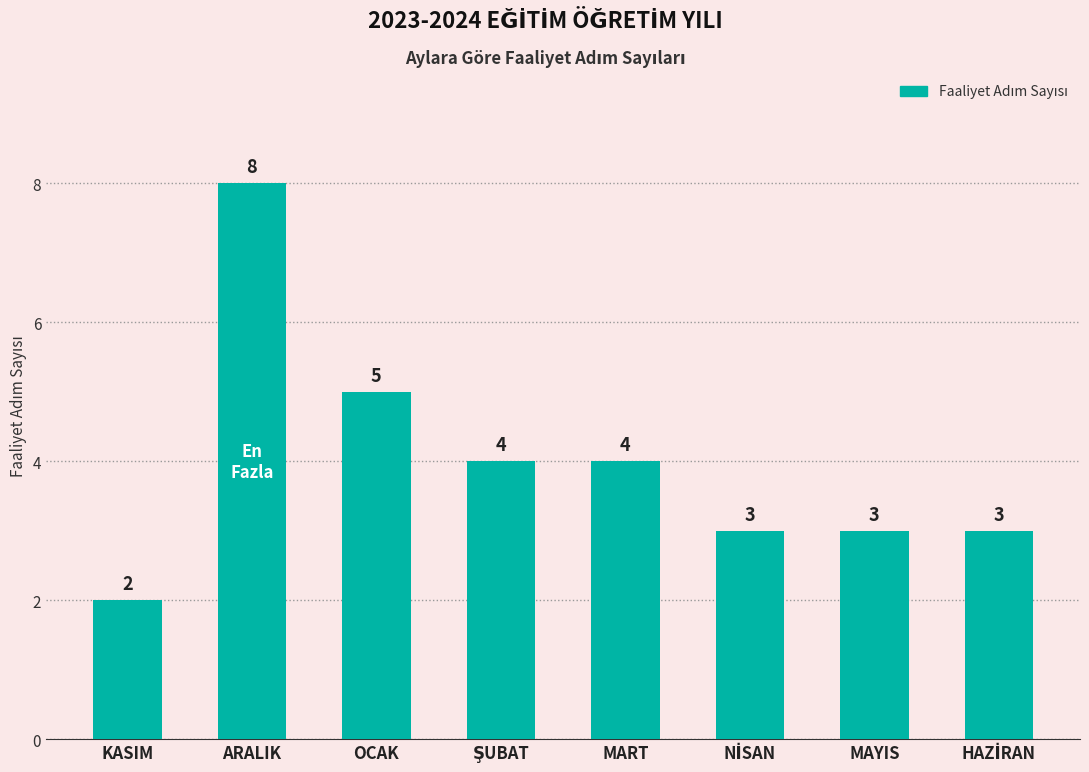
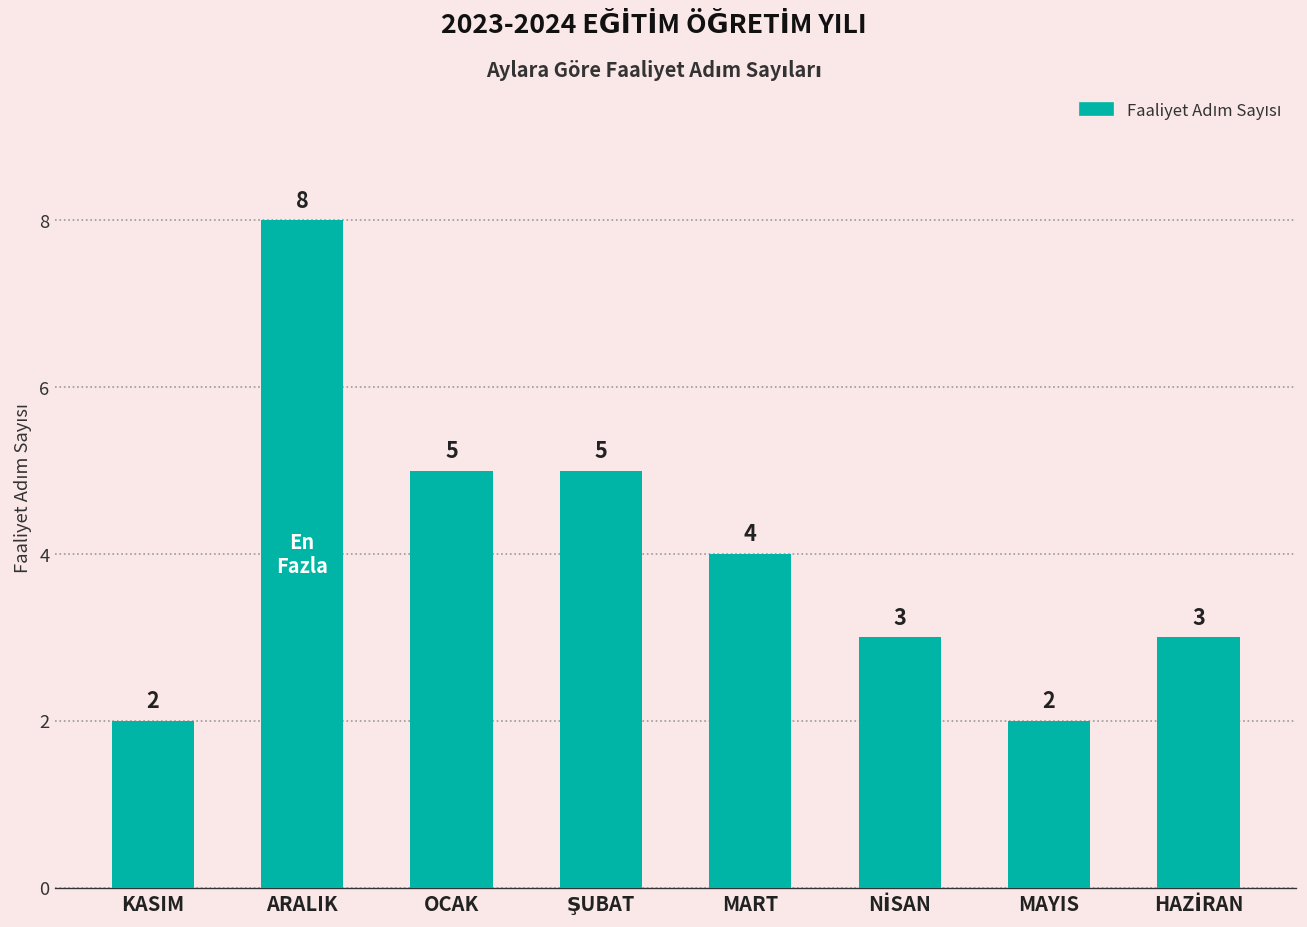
ŞUBAT: 4 -> 5
MAYIS: 3 -> 2
